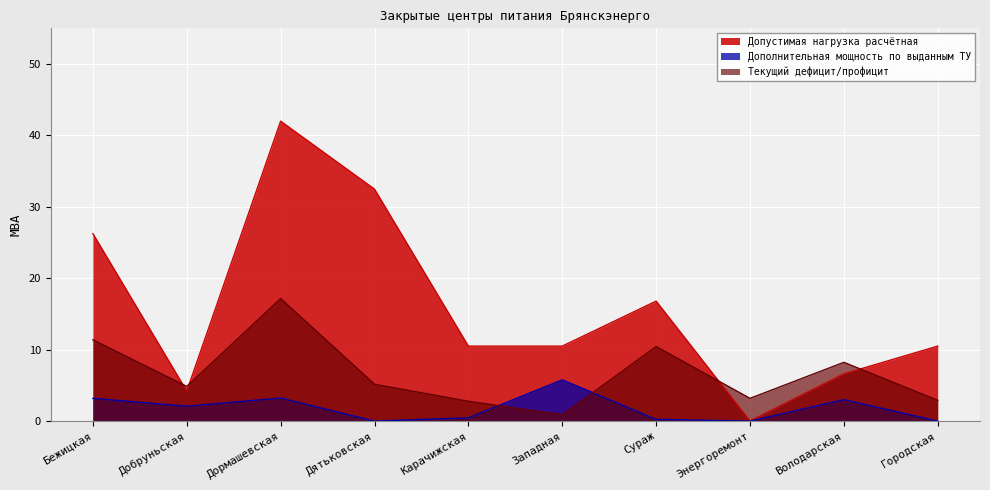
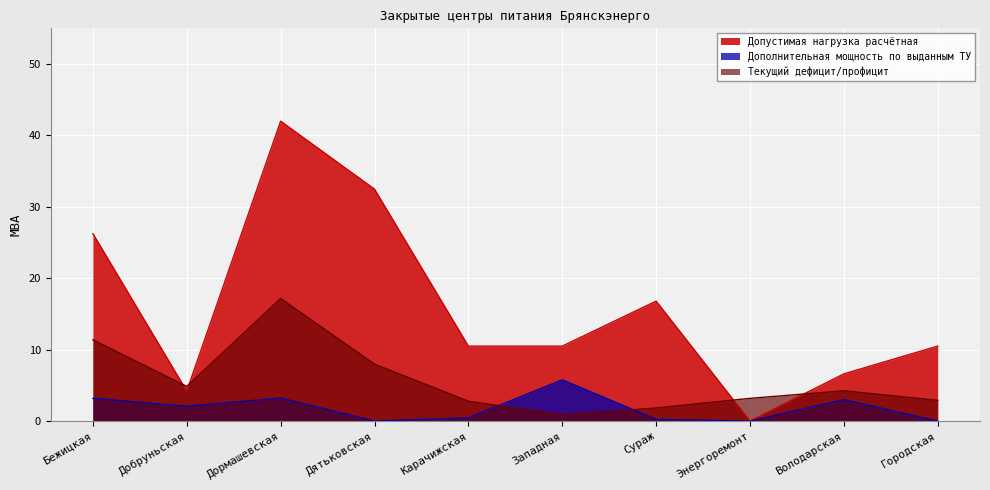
Текущий дефицит/профицит, Дятьковская: 5 -> 8
Текущий дефицит/профицит, Сураж: 10 -> 2
Текущий дефицит/профицит, Володарская: 8 -> 4
